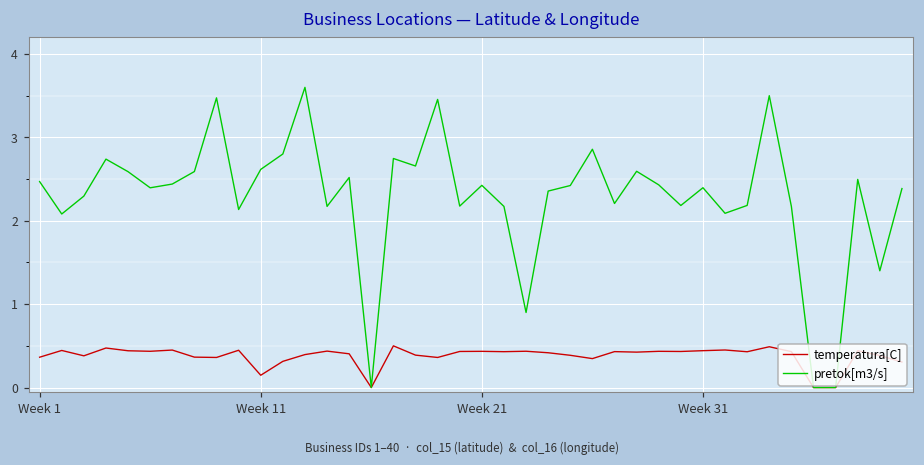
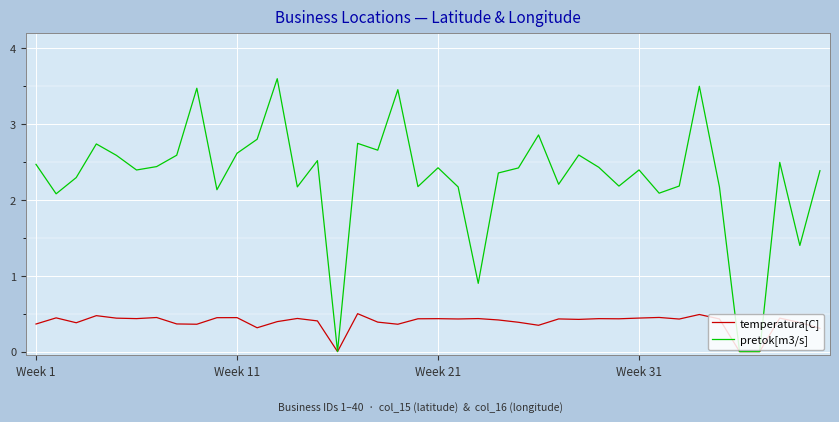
temperatura[C], Week 11: 0.1 -> 0.4
